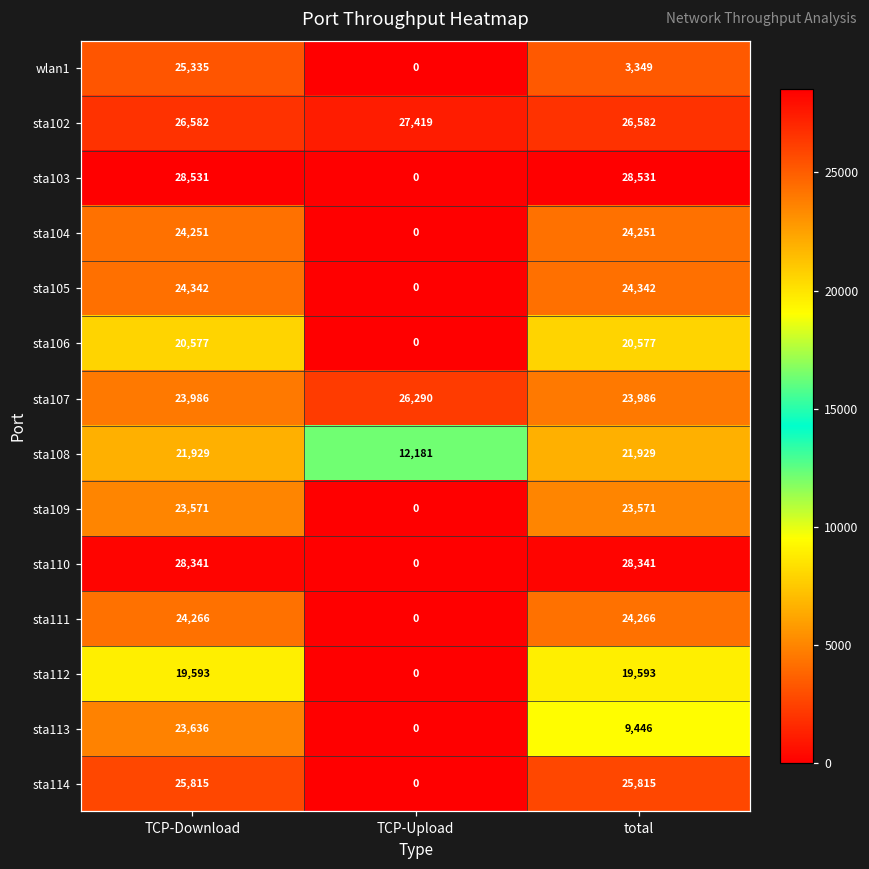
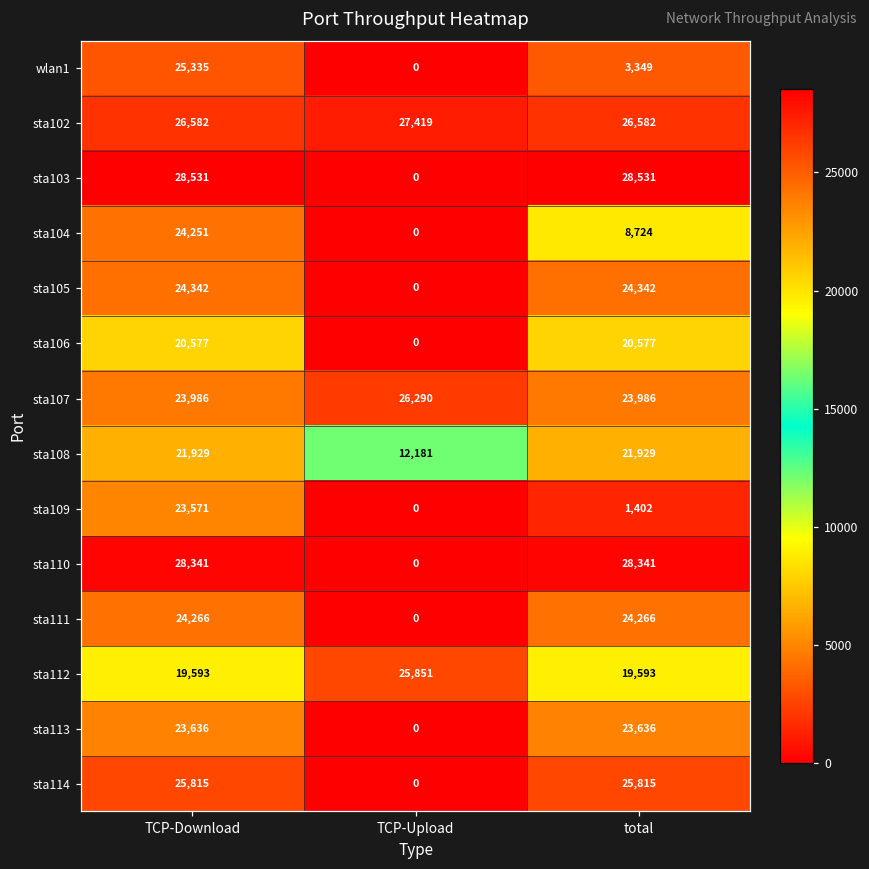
sta104, total: 24,251 -> 8,724
sta109, total: 23,571 -> 1,402
sta112, TCP-Upload: 0 -> 25,851
sta113, total: 9,446 -> 23,636
